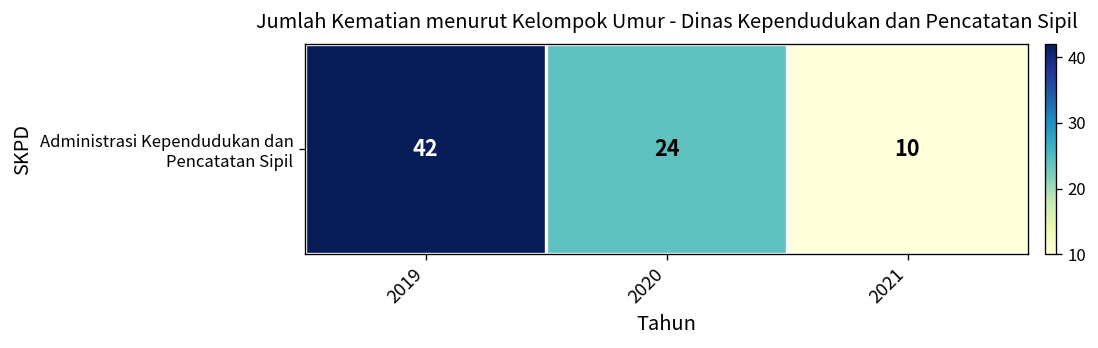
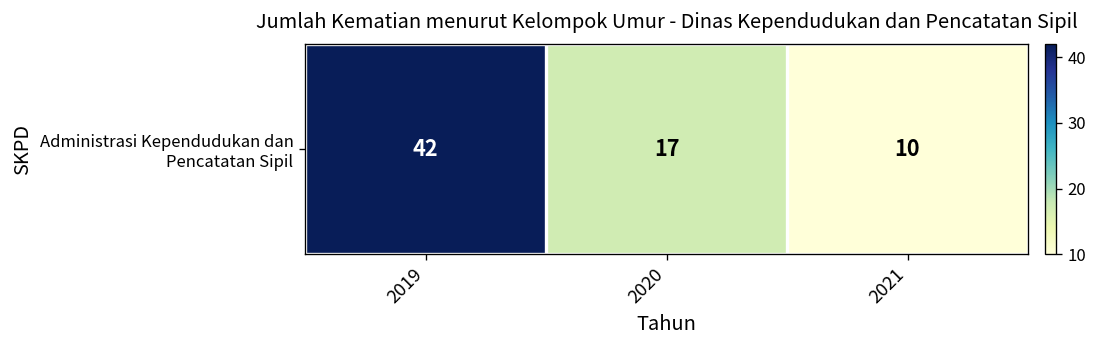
Administrasi Kependudukan dan Pencatatan Sipil, 2020: 24 -> 17
